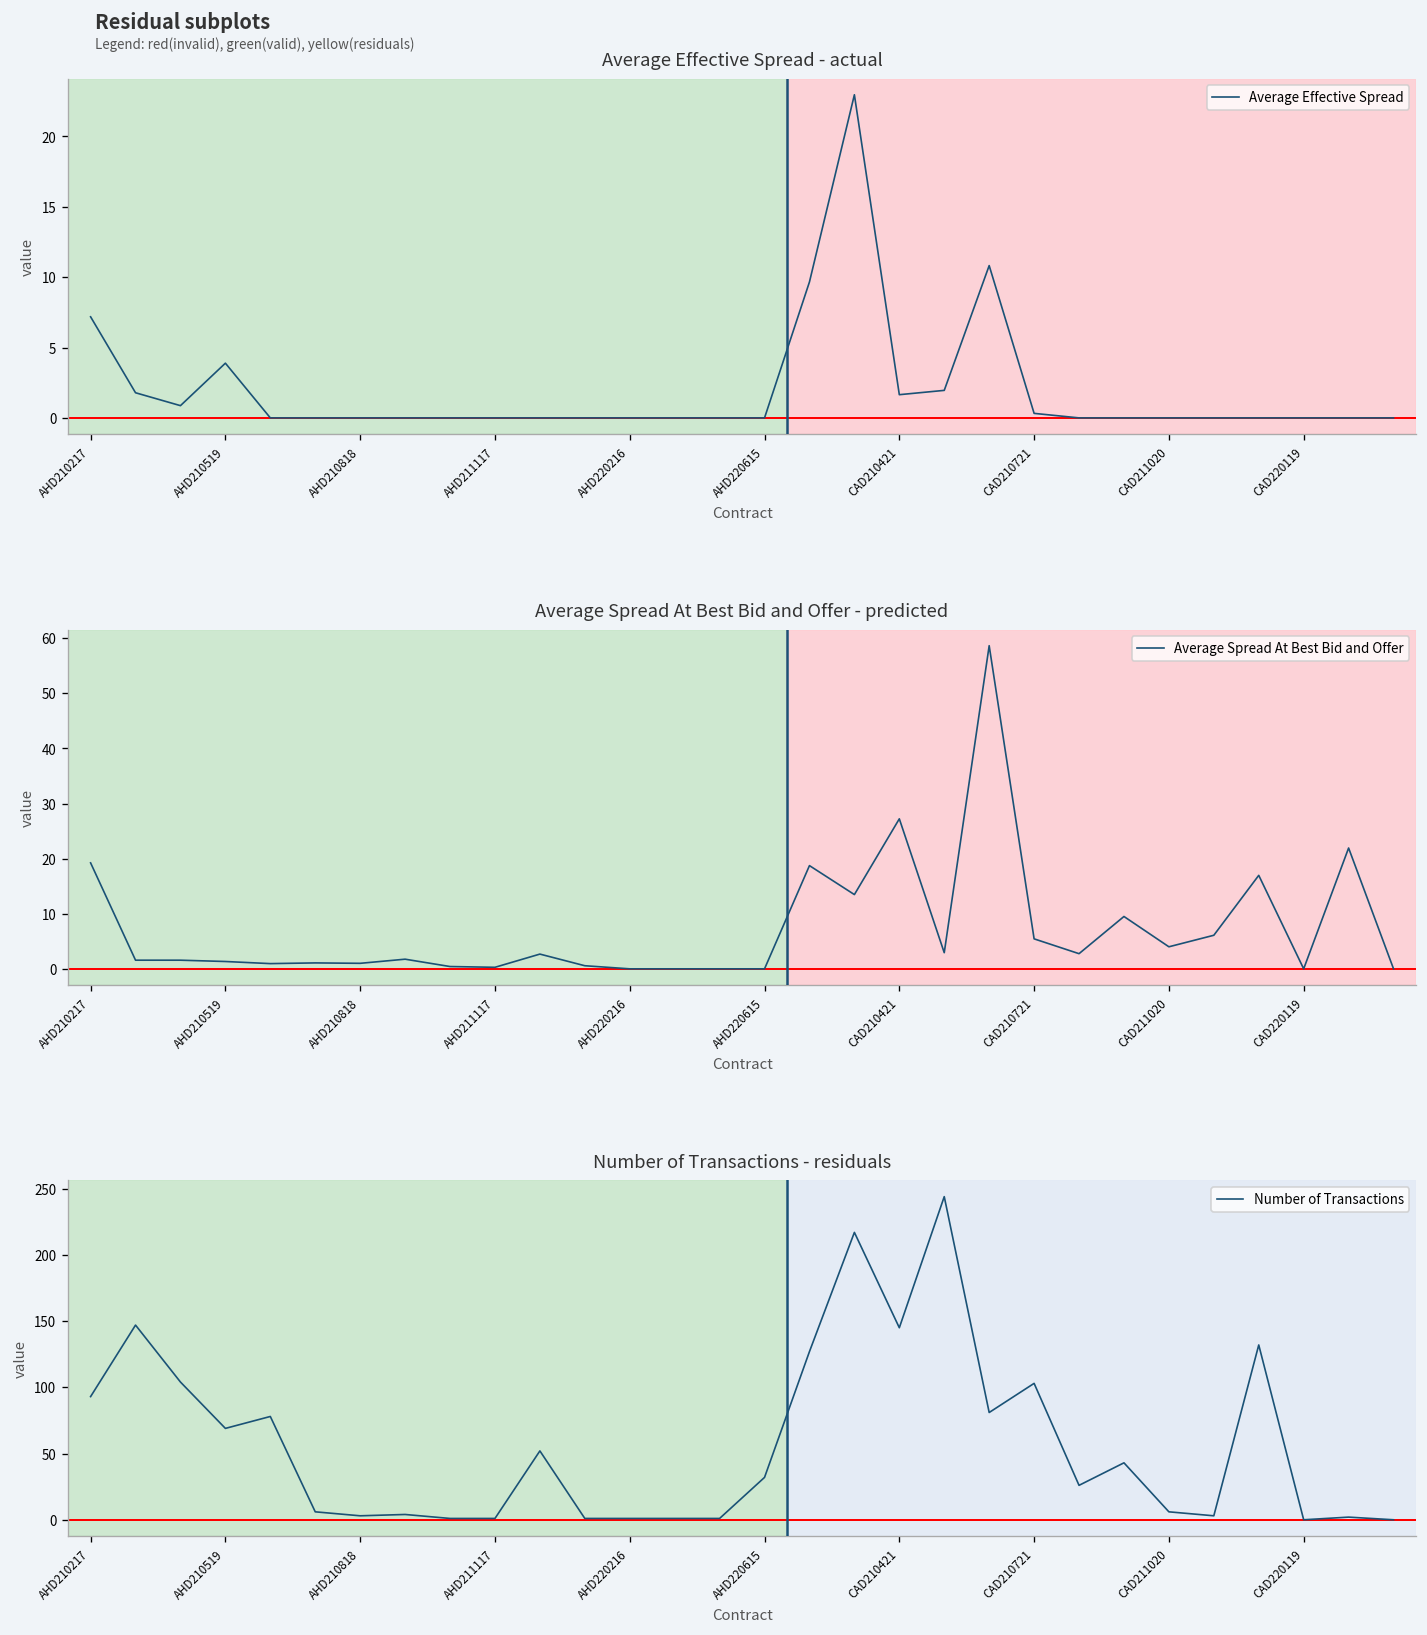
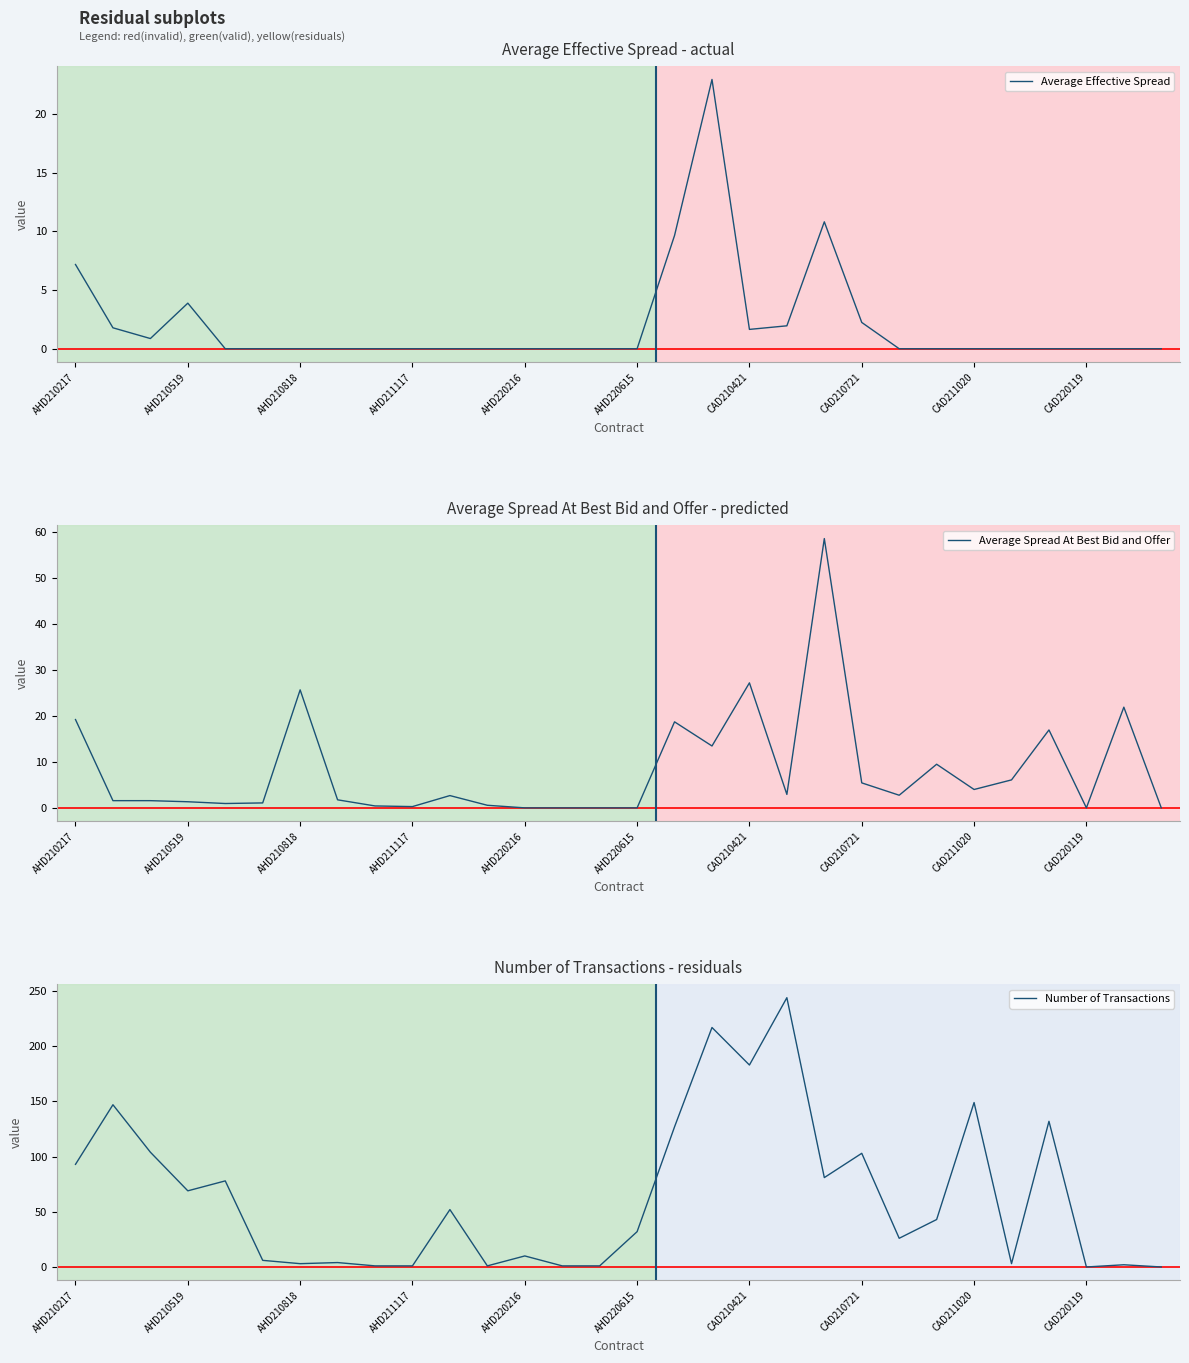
Average Effective Spread - actual, CAD210721: 0.3 -> 2.2
Average Spread At Best Bid and Offer - predicted, AHD210818: 1 -> 26
Number of Transactions - residuals, AHD220216: 1 -> 10
Number of Transactions - residuals, CAD210421: 145 -> 183
Number of Transactions - residuals, CAD211020: 6 -> 149
